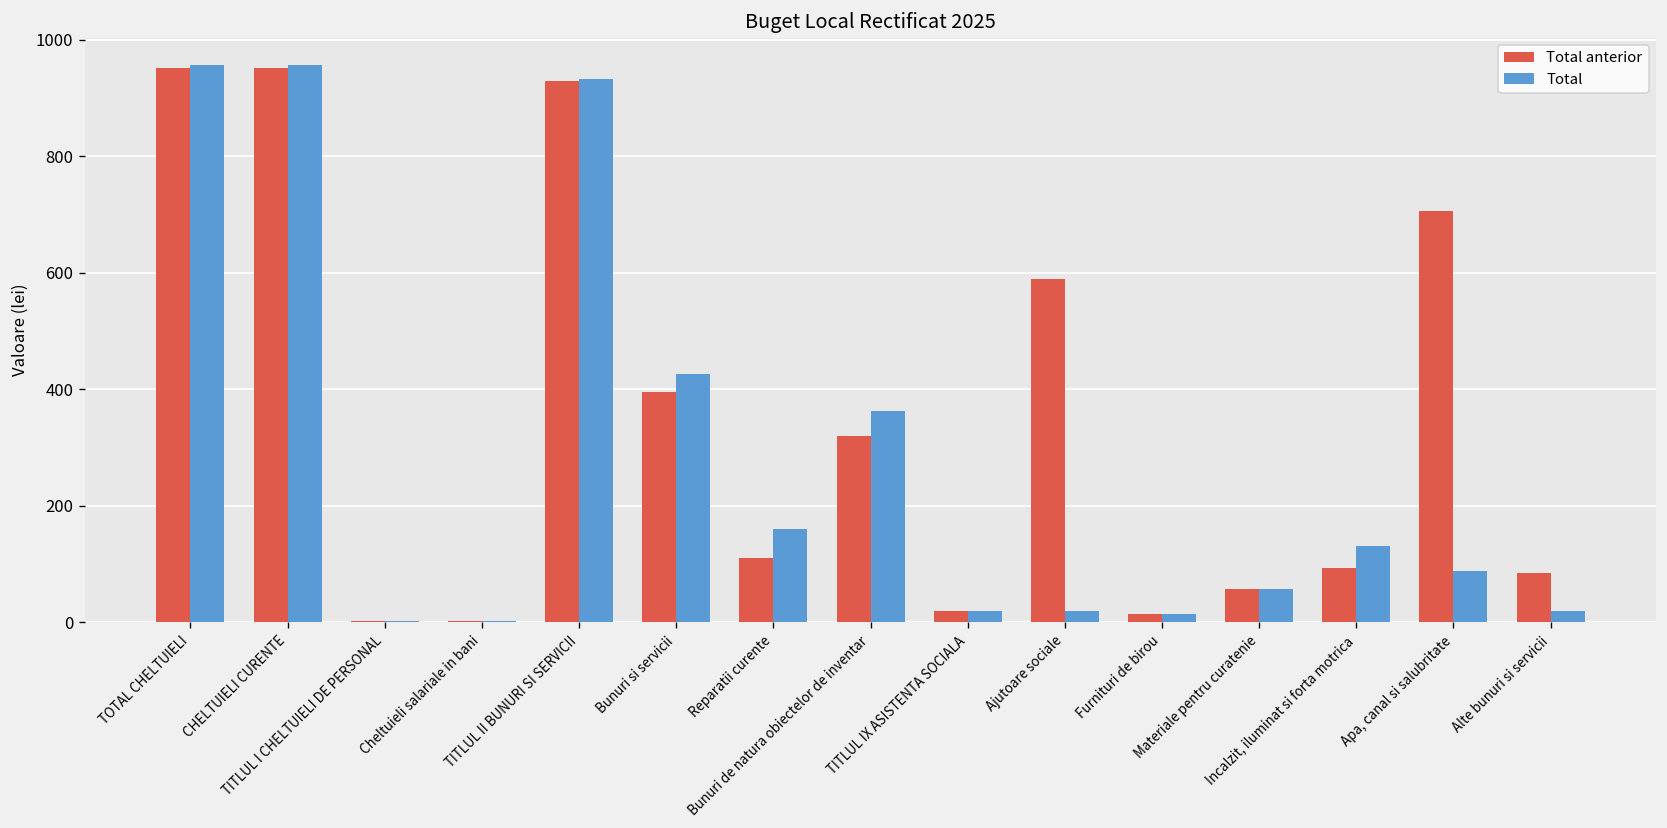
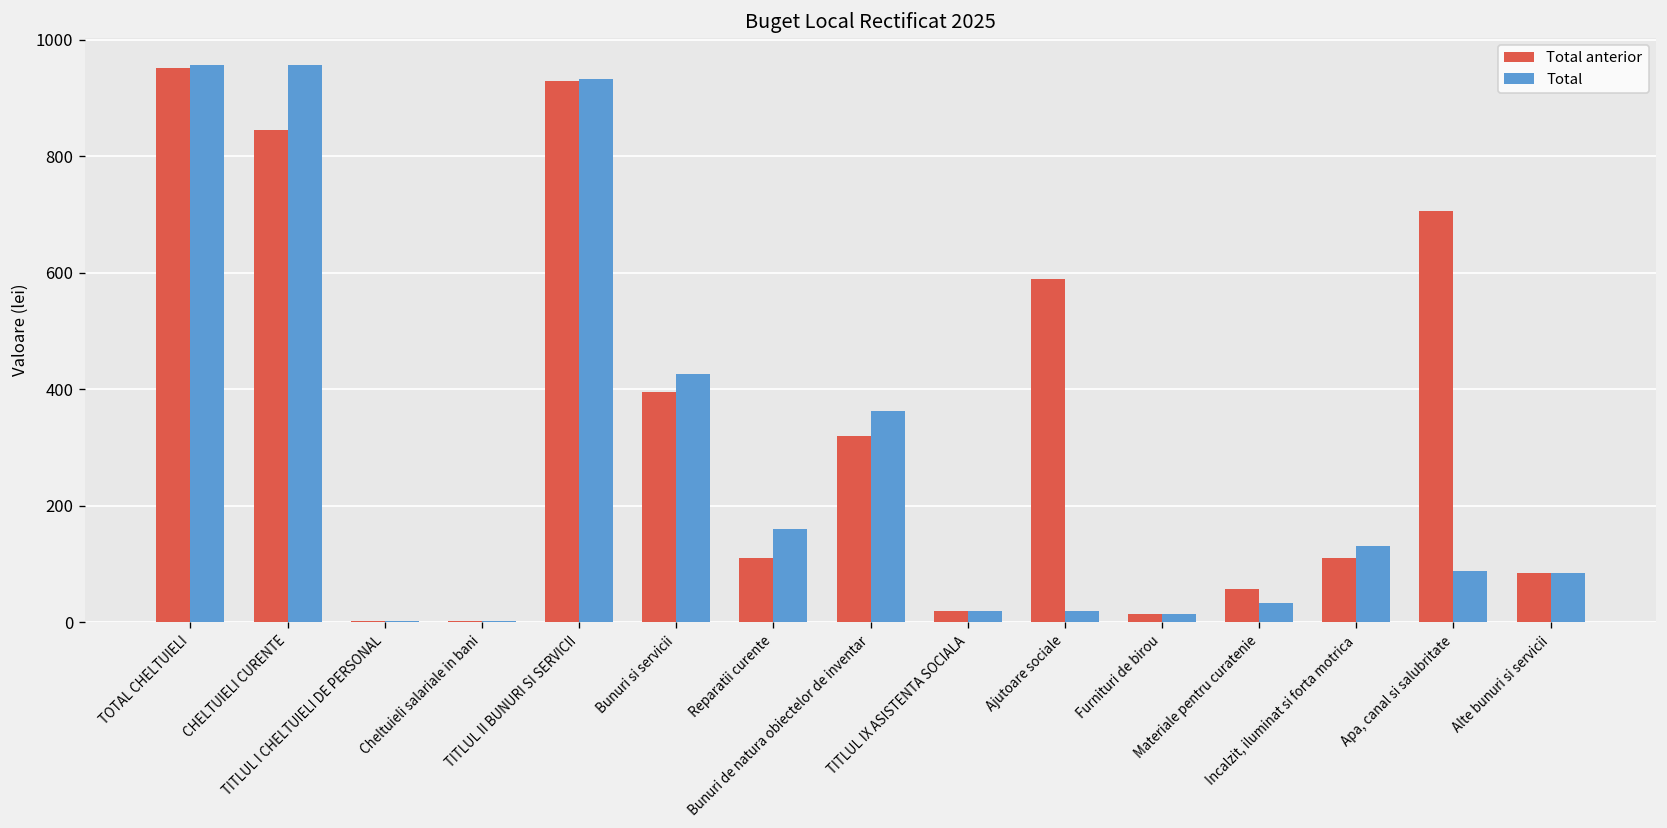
Total anterior, CHELTUIELI CURENTE: 950 -> 850
Total, Materiale pentru curatenie: 60 -> 30
Total anterior, Incalzit, iluminat si forta motrica: 90 -> 110
Total, Alte bunuri si servicii: 20 -> 80
